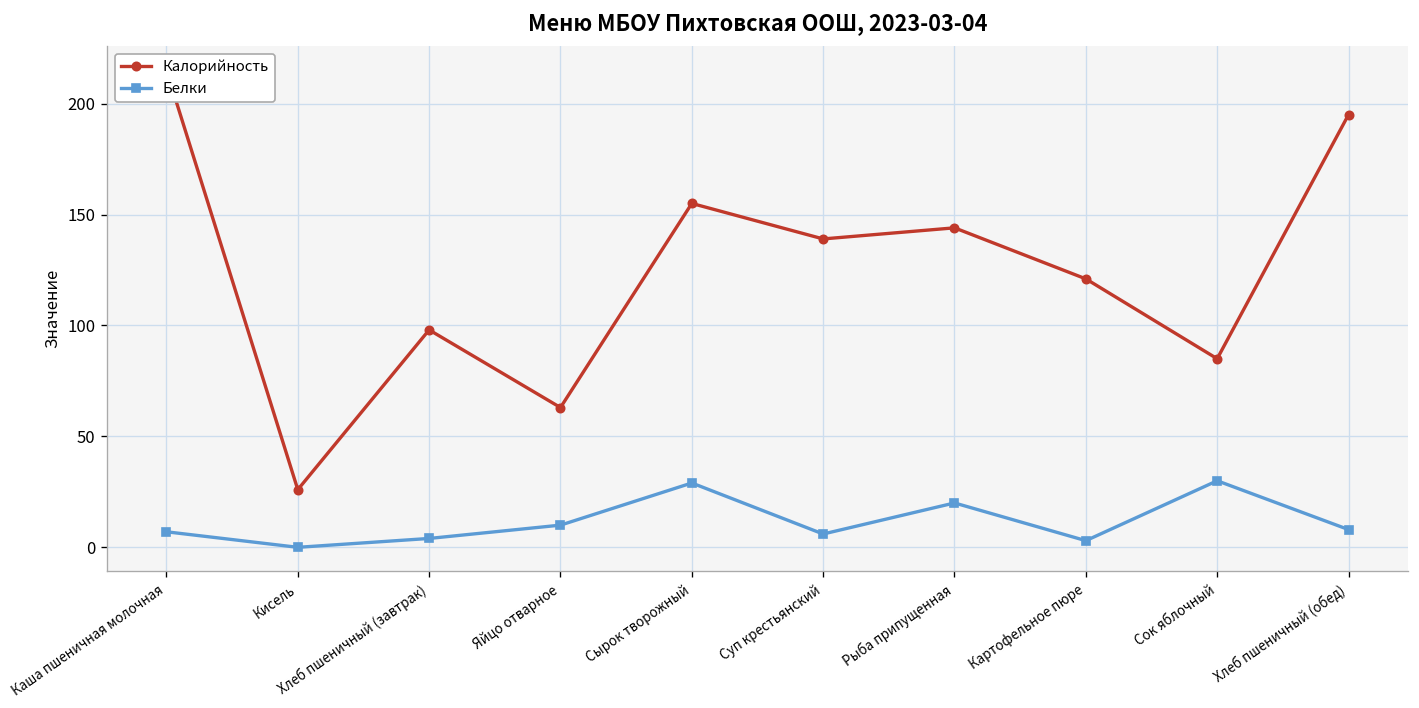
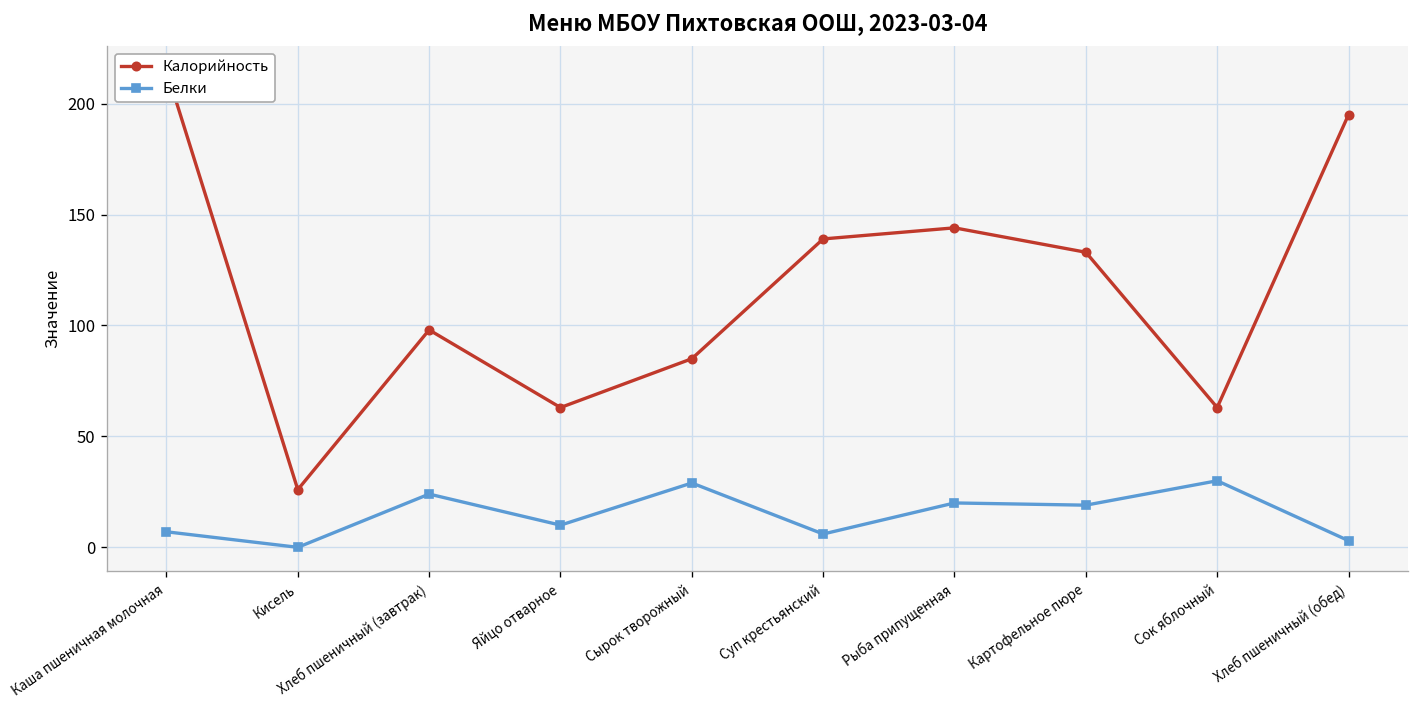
Белки, Хлеб пшеничный (завтрак): 4 -> 24
Калорийность, Сырок творожный: 155 -> 85
Калорийность, Картофельное пюре: 121 -> 133
Белки, Картофельное пюре: 3 -> 19
Калорийность, Сок яблочный: 85 -> 63
Белки, Хлеб пшеничный (обед): 8 -> 3
